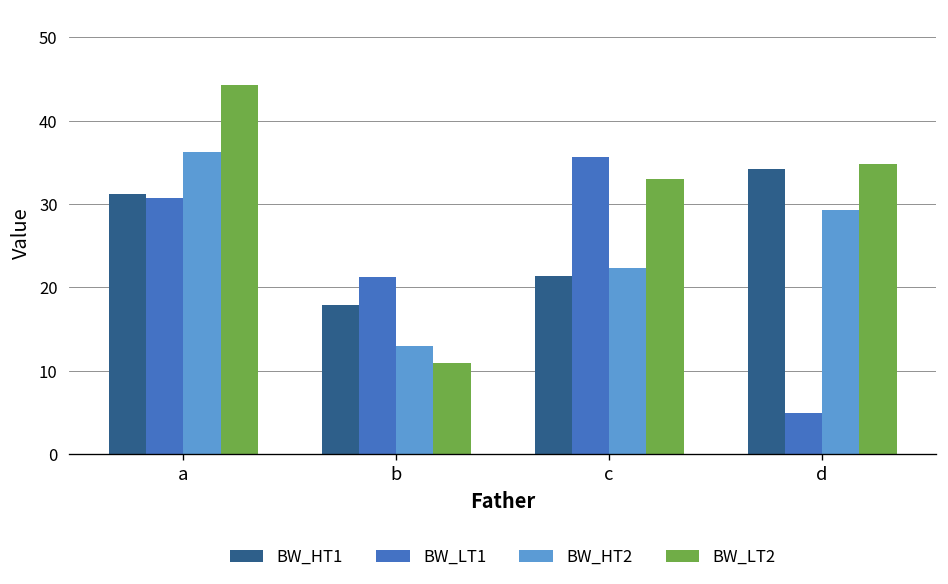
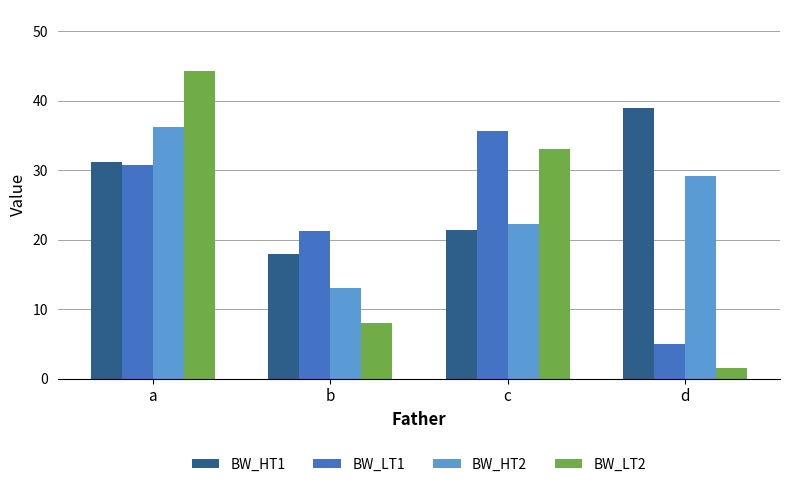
BW_LT2, b: 11 -> 8
BW_HT1, d: 34 -> 39
BW_LT2, d: 35 -> 1
